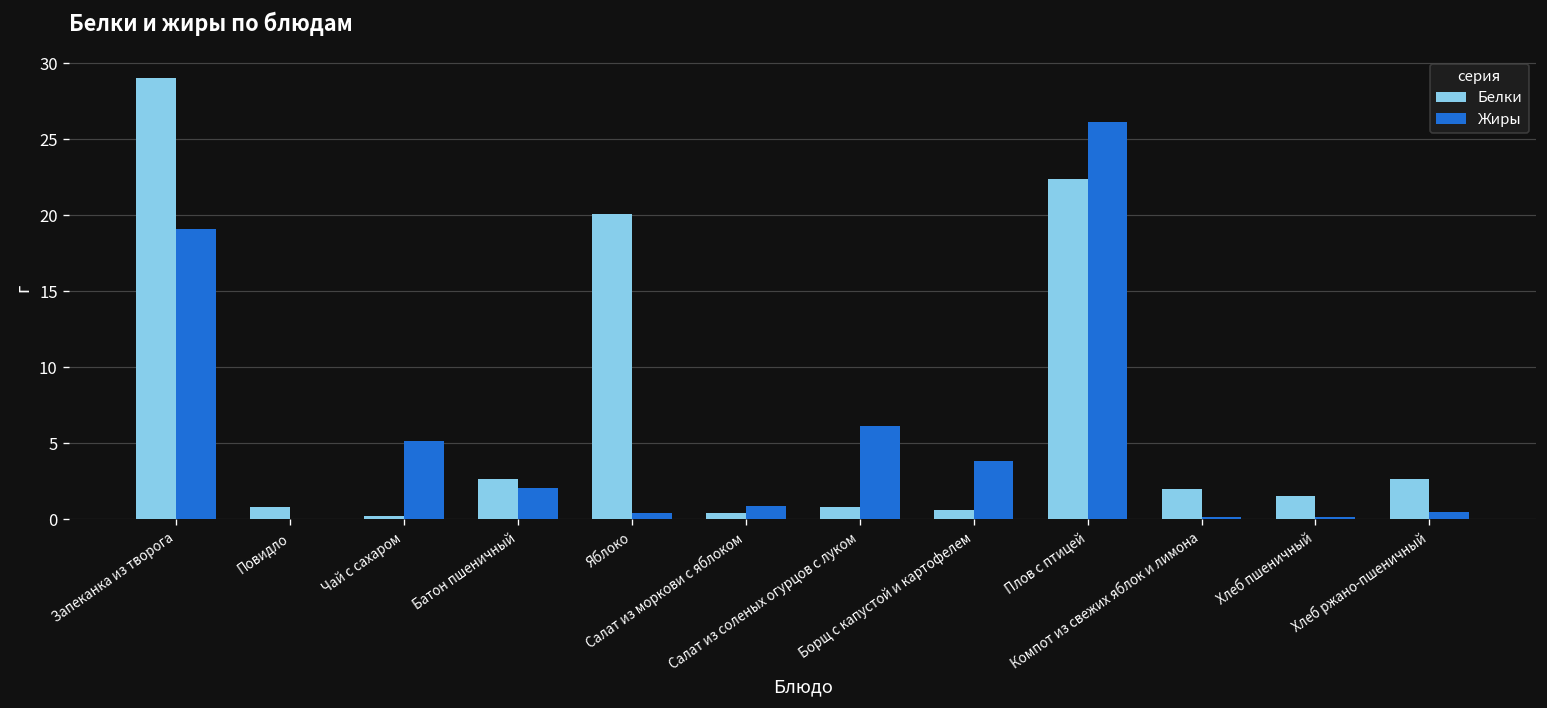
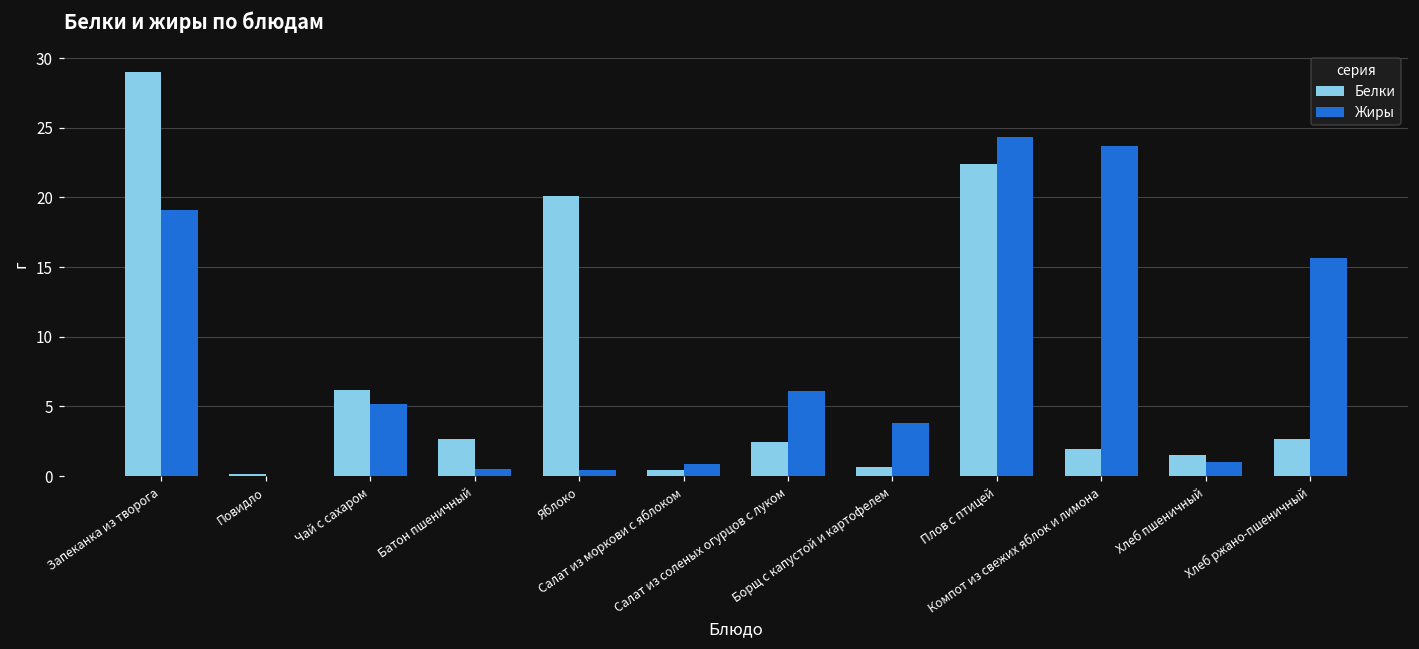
Белки, Повидло: 0.8 -> 0.2
Белки, Чай с сахаром: 0.2 -> 6.2
Жиры, Батон пшеничный: 2.0 -> 0.5
Белки, Салат из соленых огурцов с луком: 0.8 -> 2.4
Жиры, Плов с птицей: 26.1 -> 24.3
Жиры, Компот из свежих яблок и лимона: 0.2 -> 23.7
Жиры, Хлеб пшеничный: 0.2 -> 1.0
Жиры, Хлеб ржано-пшеничный: 0.5 -> 15.6
